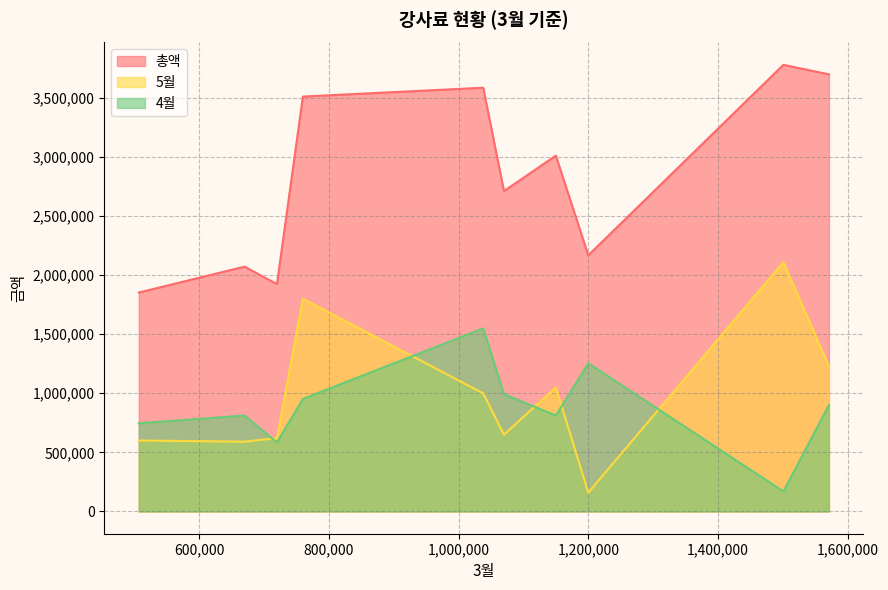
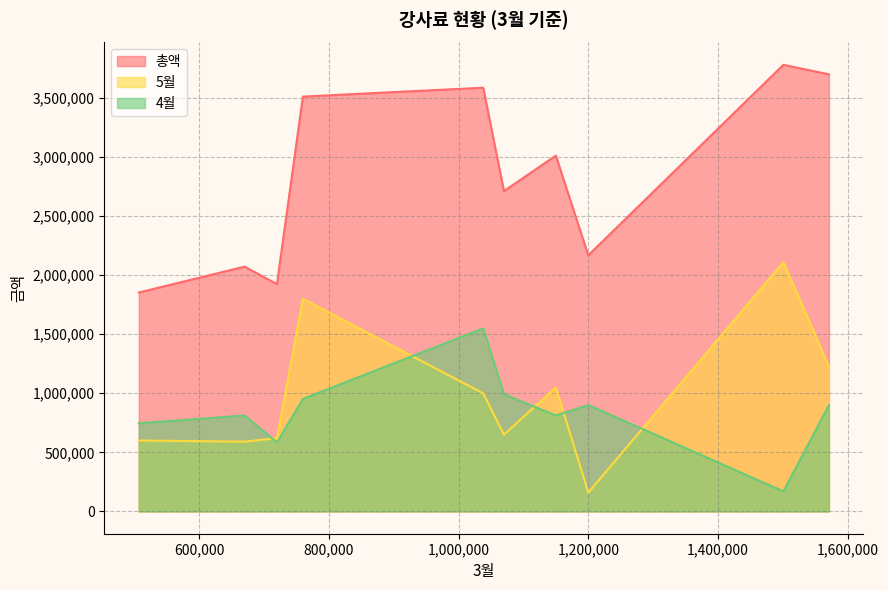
4월, 1,200,000: 1,250,000 -> 900,000
